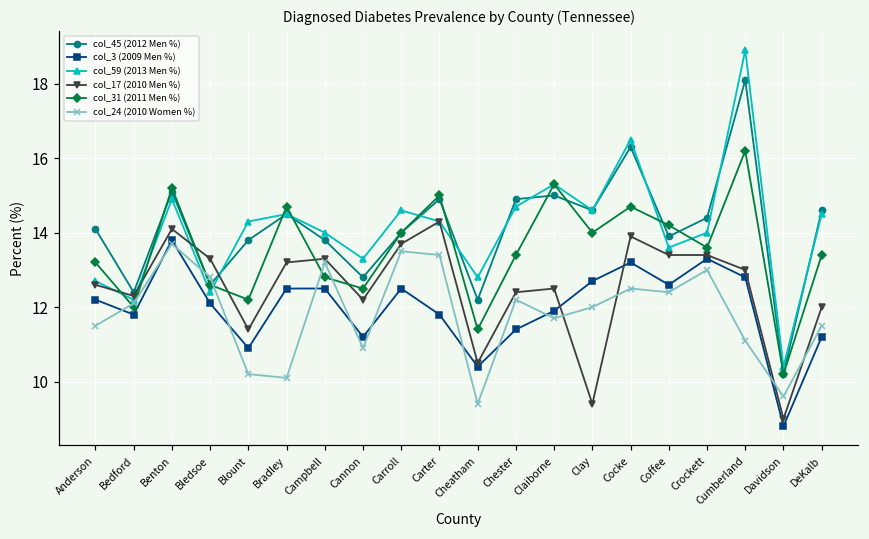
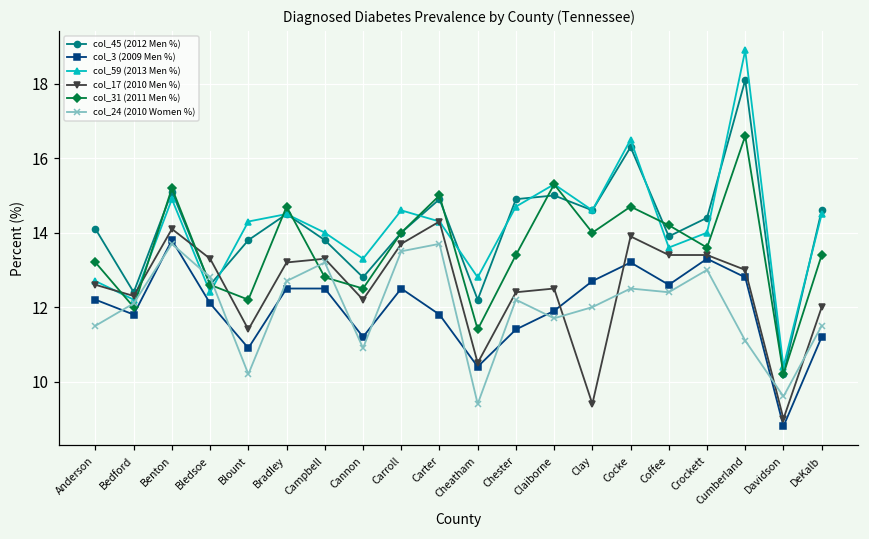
col_24 (2010 Women %), Bradley: 10.1 -> 12.7
col_24 (2010 Women %), Carter: 13.4 -> 13.7
col_31 (2011 Men %), Cumberland: 16.2 -> 16.6
